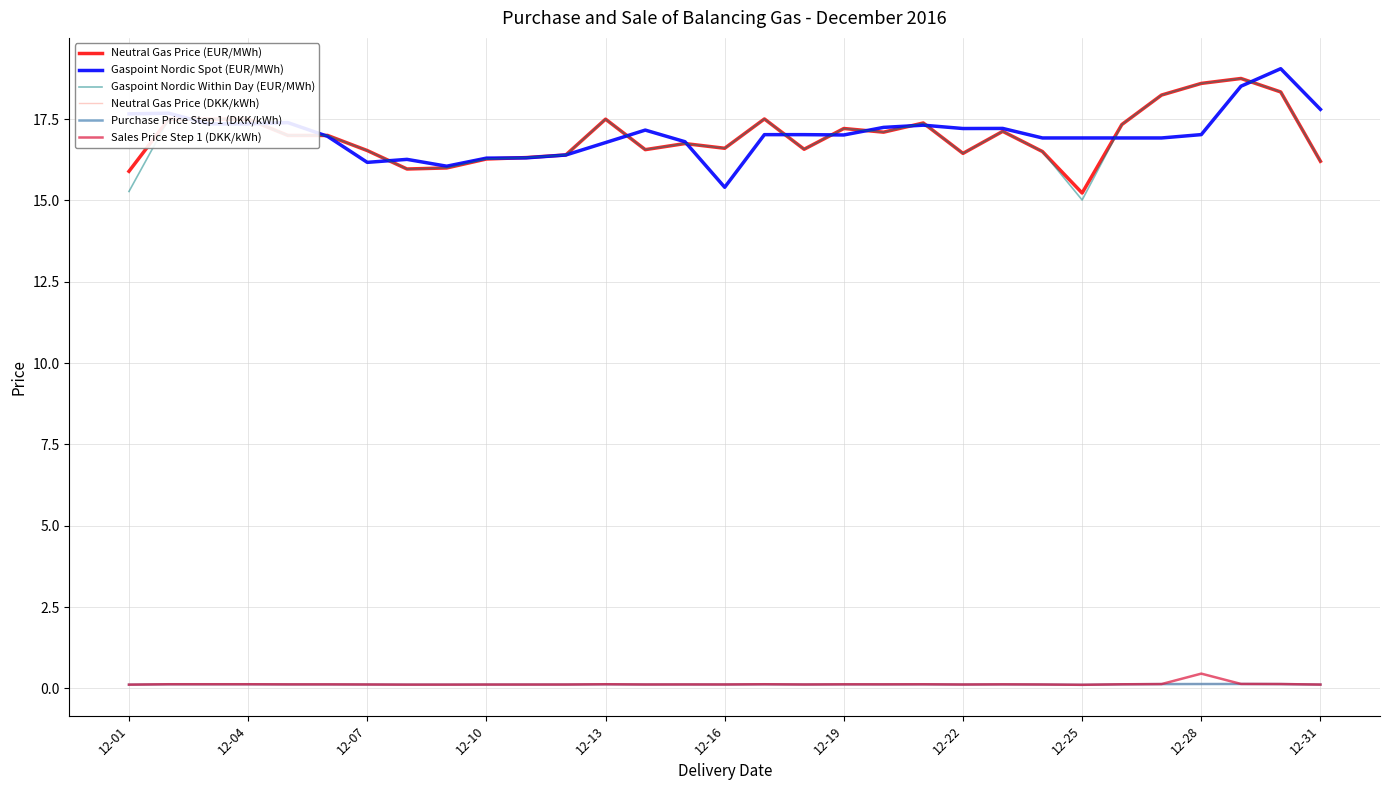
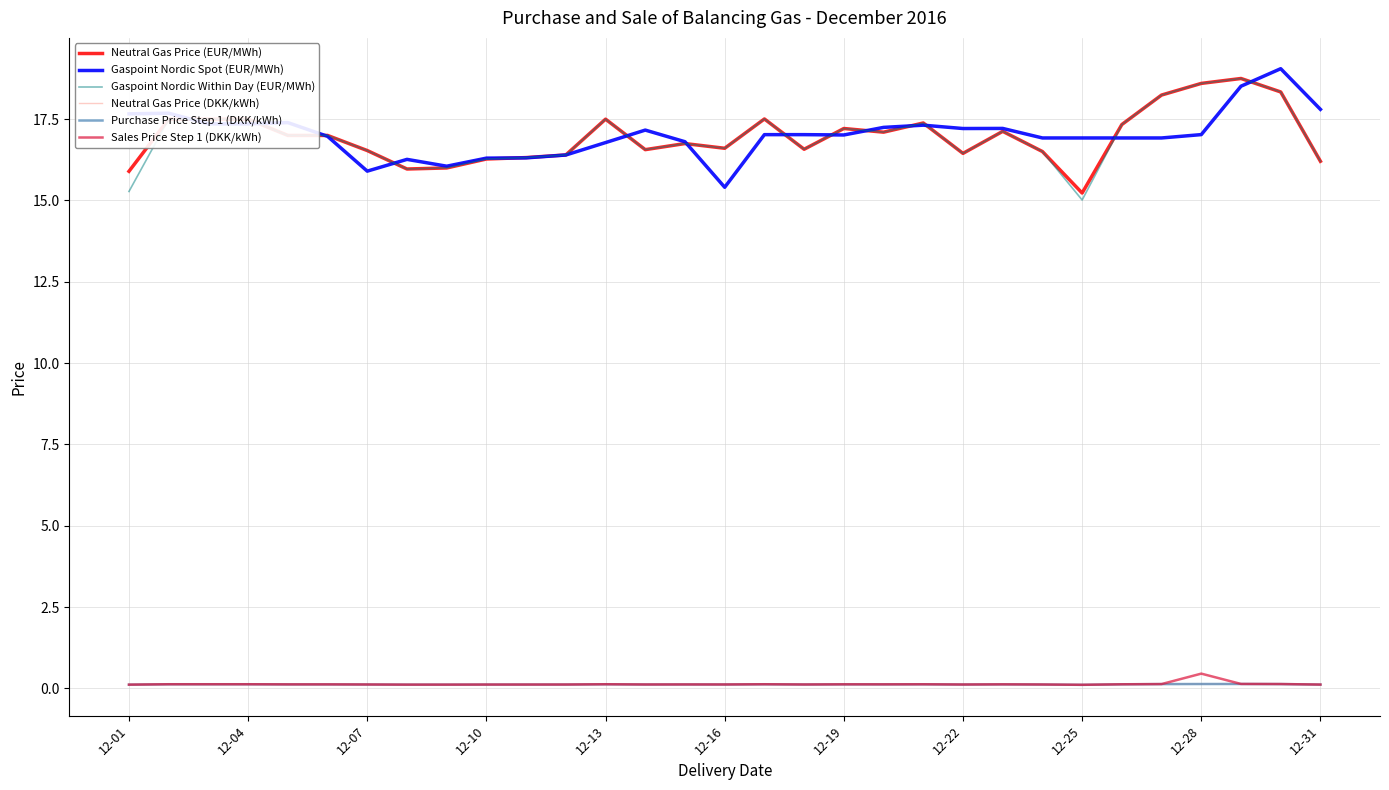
Gaspoint Nordic Spot (EUR/MWh), 12-07: 16.2 -> 15.9
